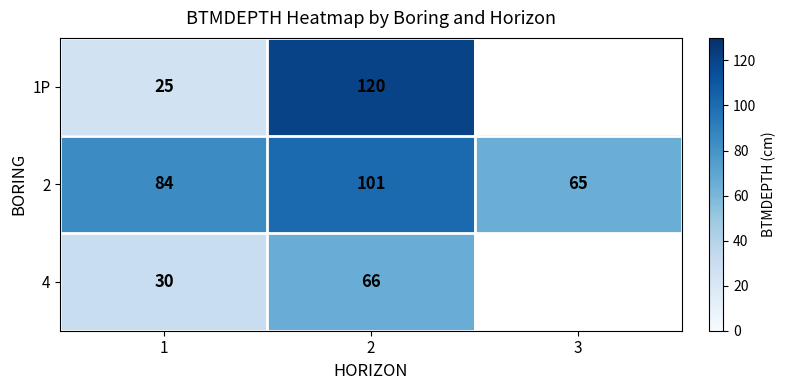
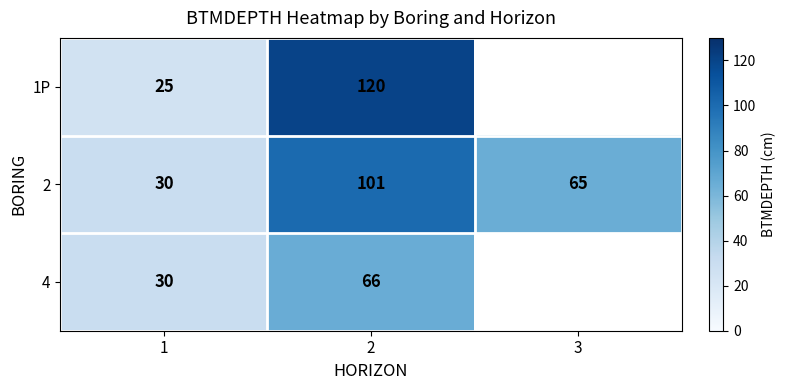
2, 1: 84 -> 30
